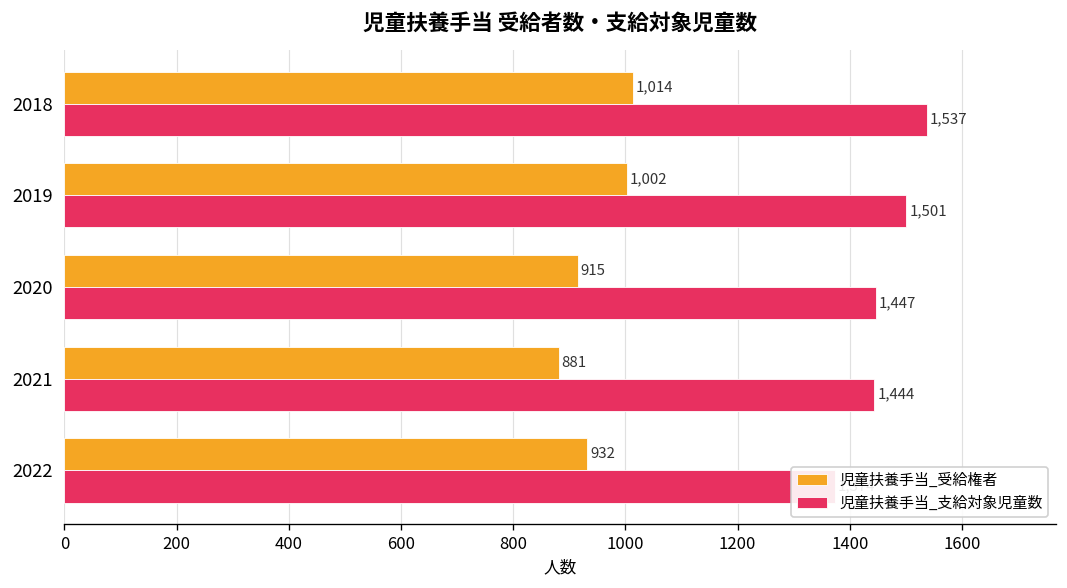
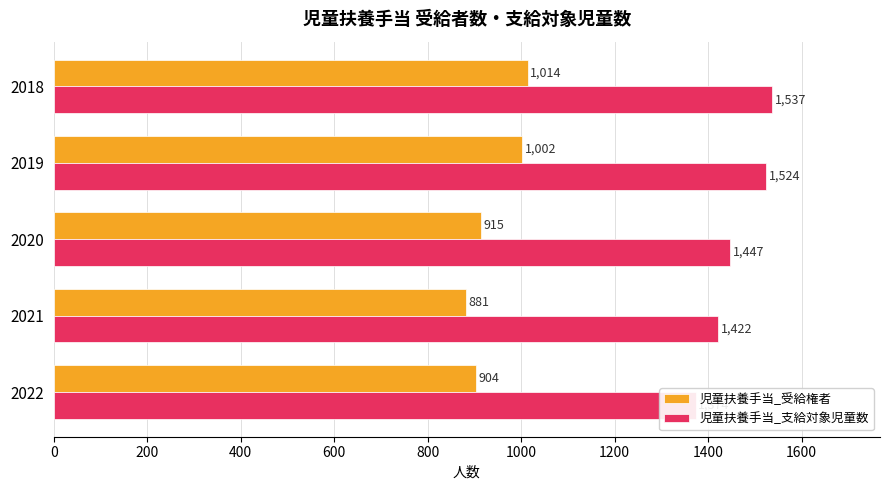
児童扶養手当_支給対象児童数, 2019: 1,501 -> 1,524
児童扶養手当_支給対象児童数, 2021: 1,444 -> 1,422
児童扶養手当_受給権者, 2022: 932 -> 904
